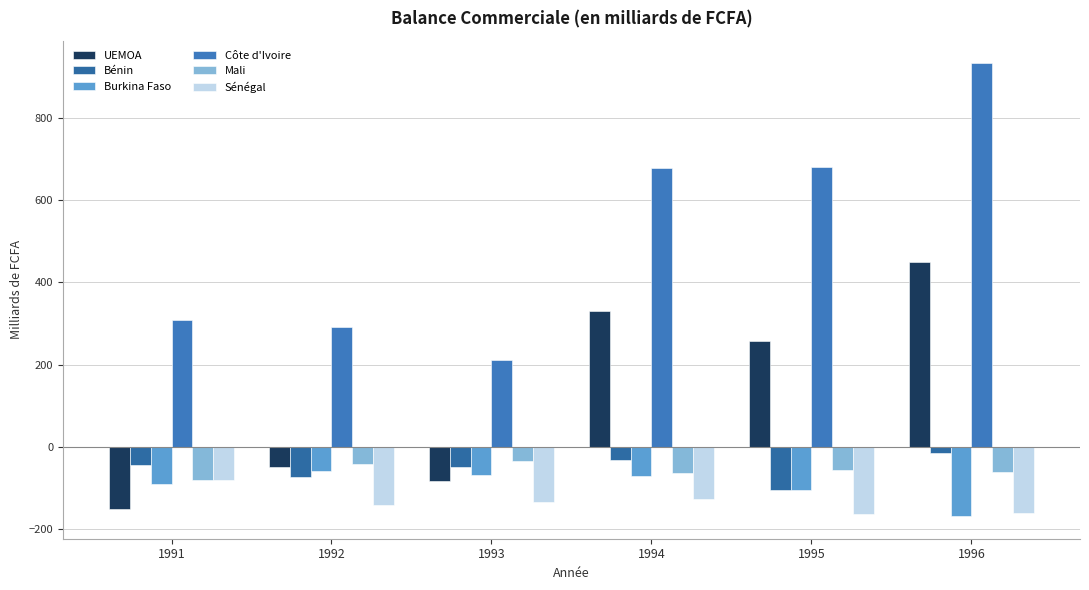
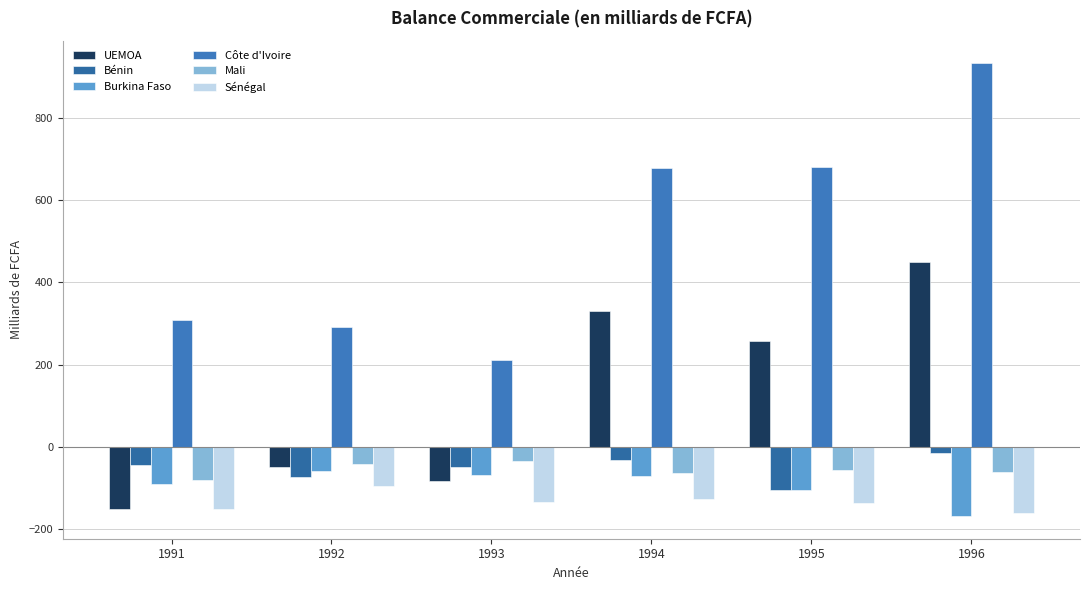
Sénégal, 1991: -80 -> -150
Sénégal, 1992: -140 -> -100
Sénégal, 1995: -160 -> -140
